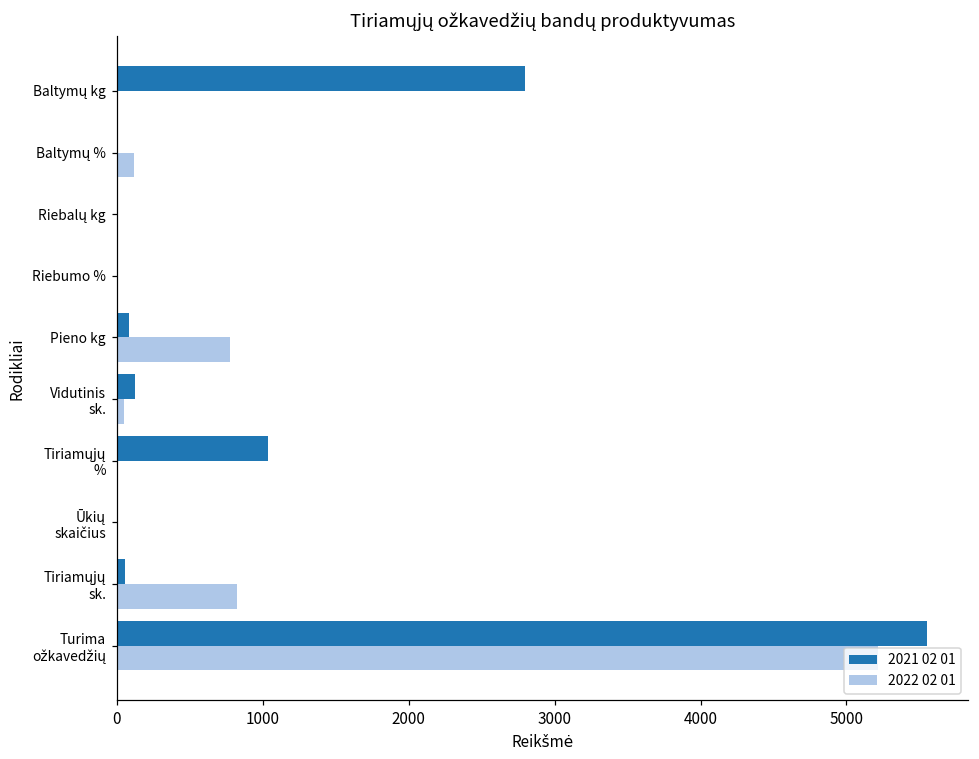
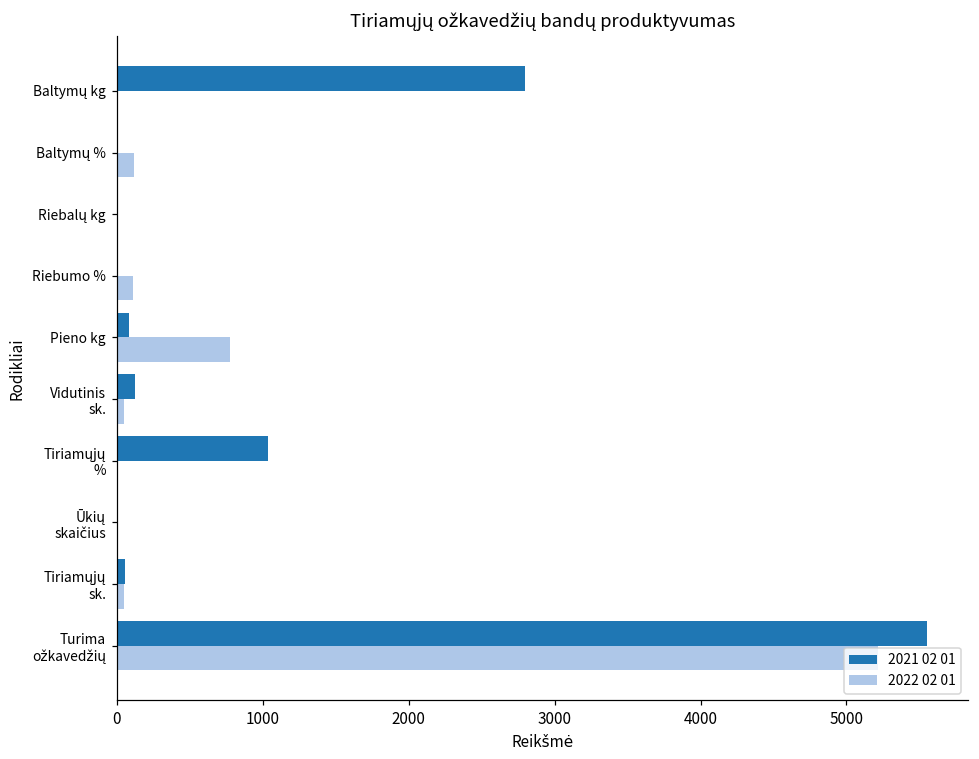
2022 02 01, Riebumo %: 0 -> 110
2022 02 01, Tiriamųjų sk.: 830 -> 50
